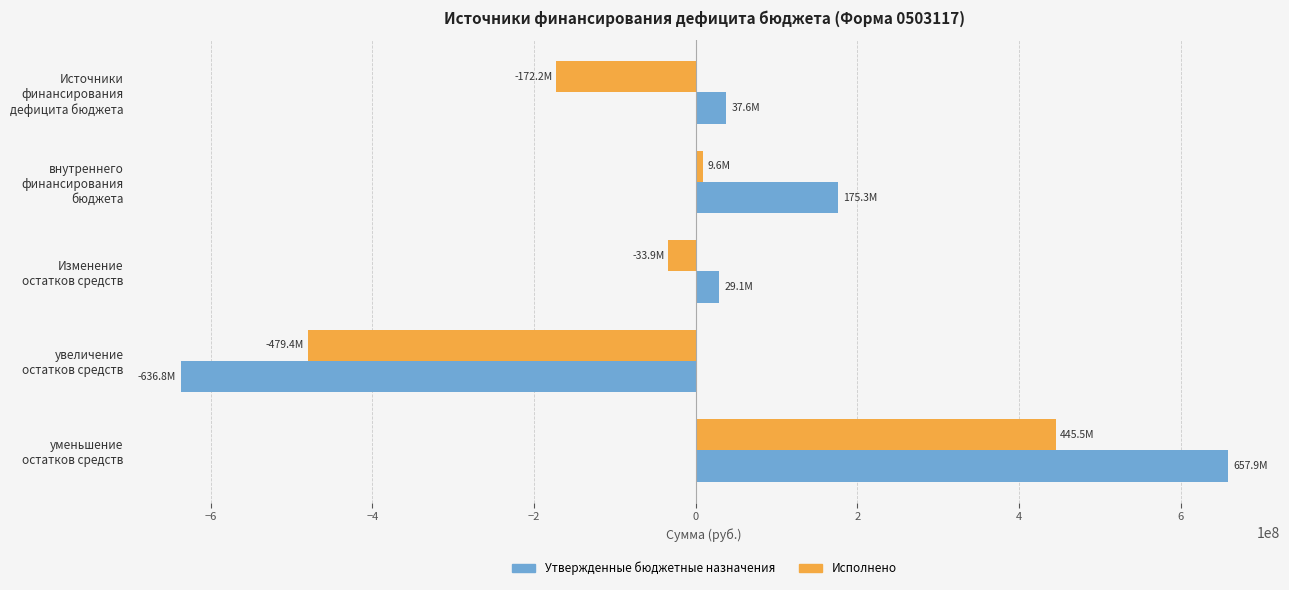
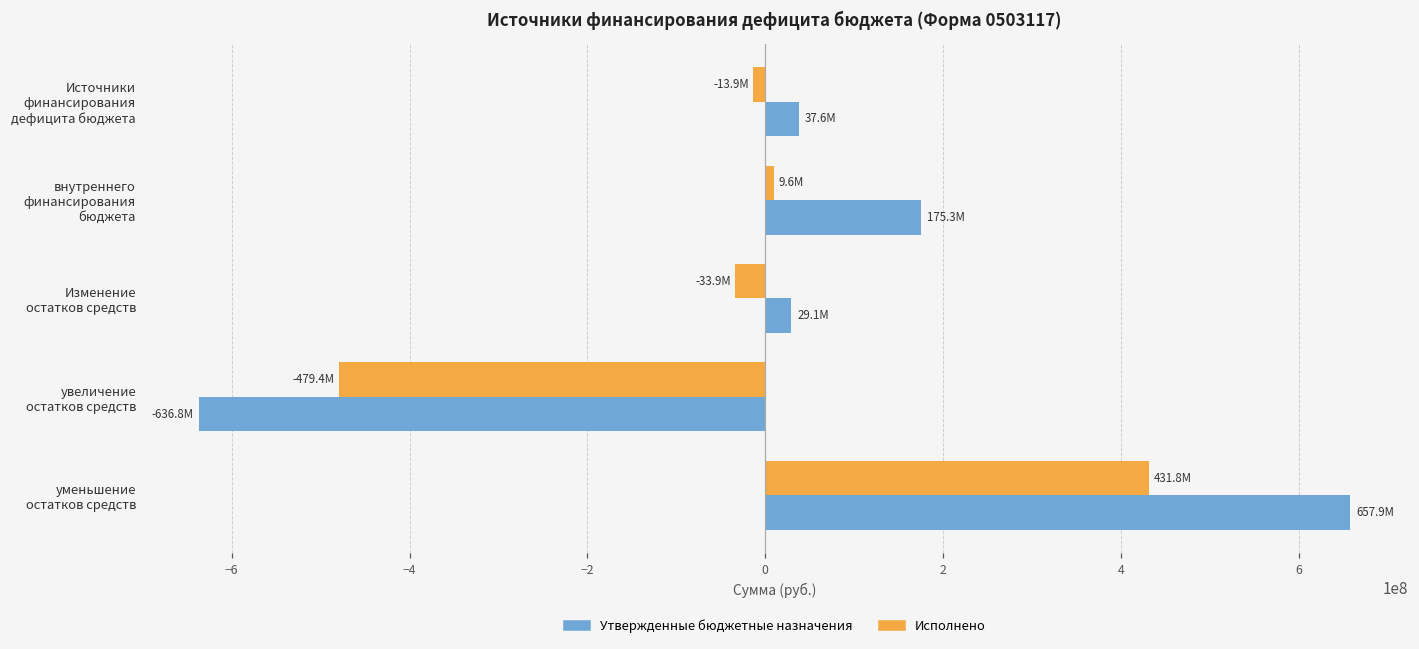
Исполнено, Источники финансирования дефицита бюджета: -172.2М -> -13.9М
Исполнено, уменьшение остатков средств: 445.5М -> 431.8М
